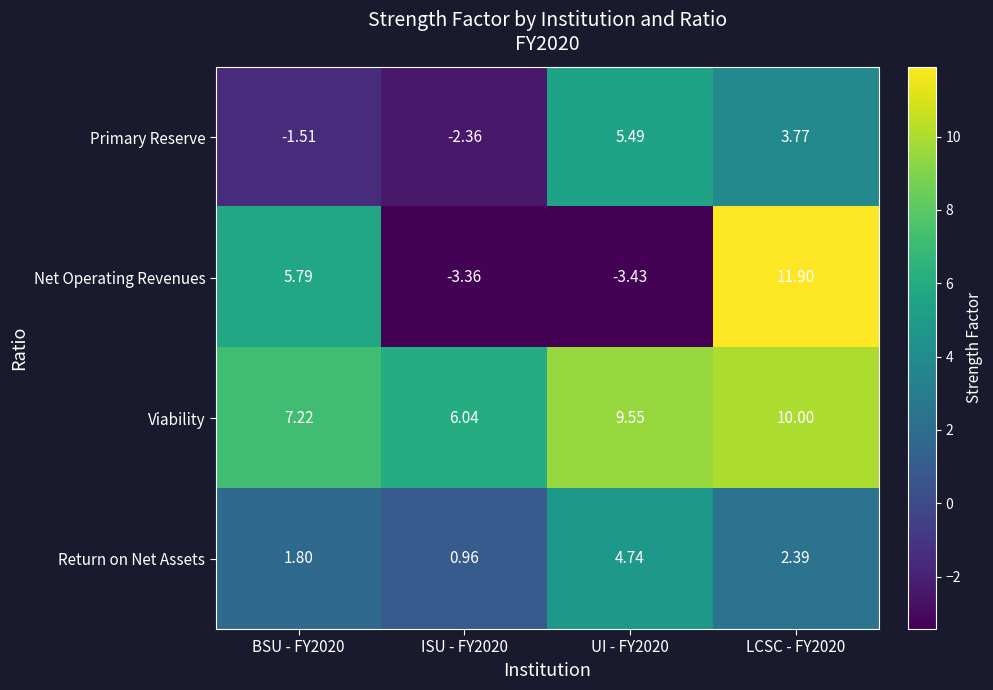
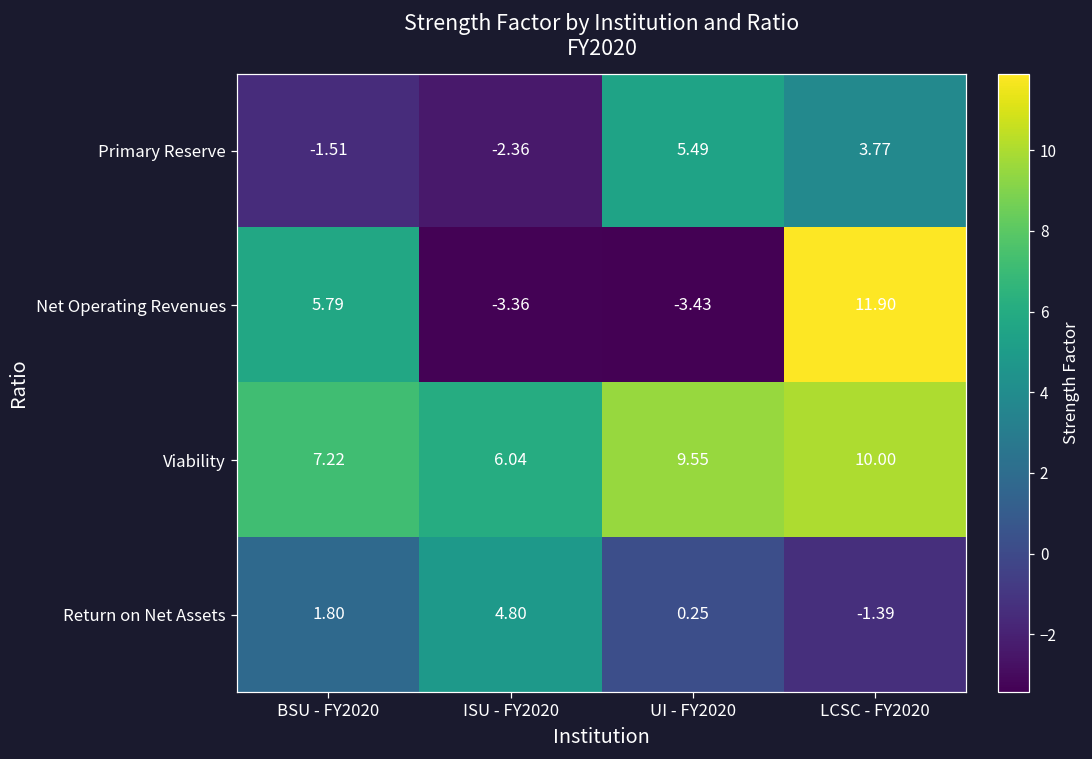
Return on Net Assets, ISU - FY2020: 0.96 -> 4.80
Return on Net Assets, UI - FY2020: 4.74 -> 0.25
Return on Net Assets, LCSC - FY2020: 2.39 -> -1.39
